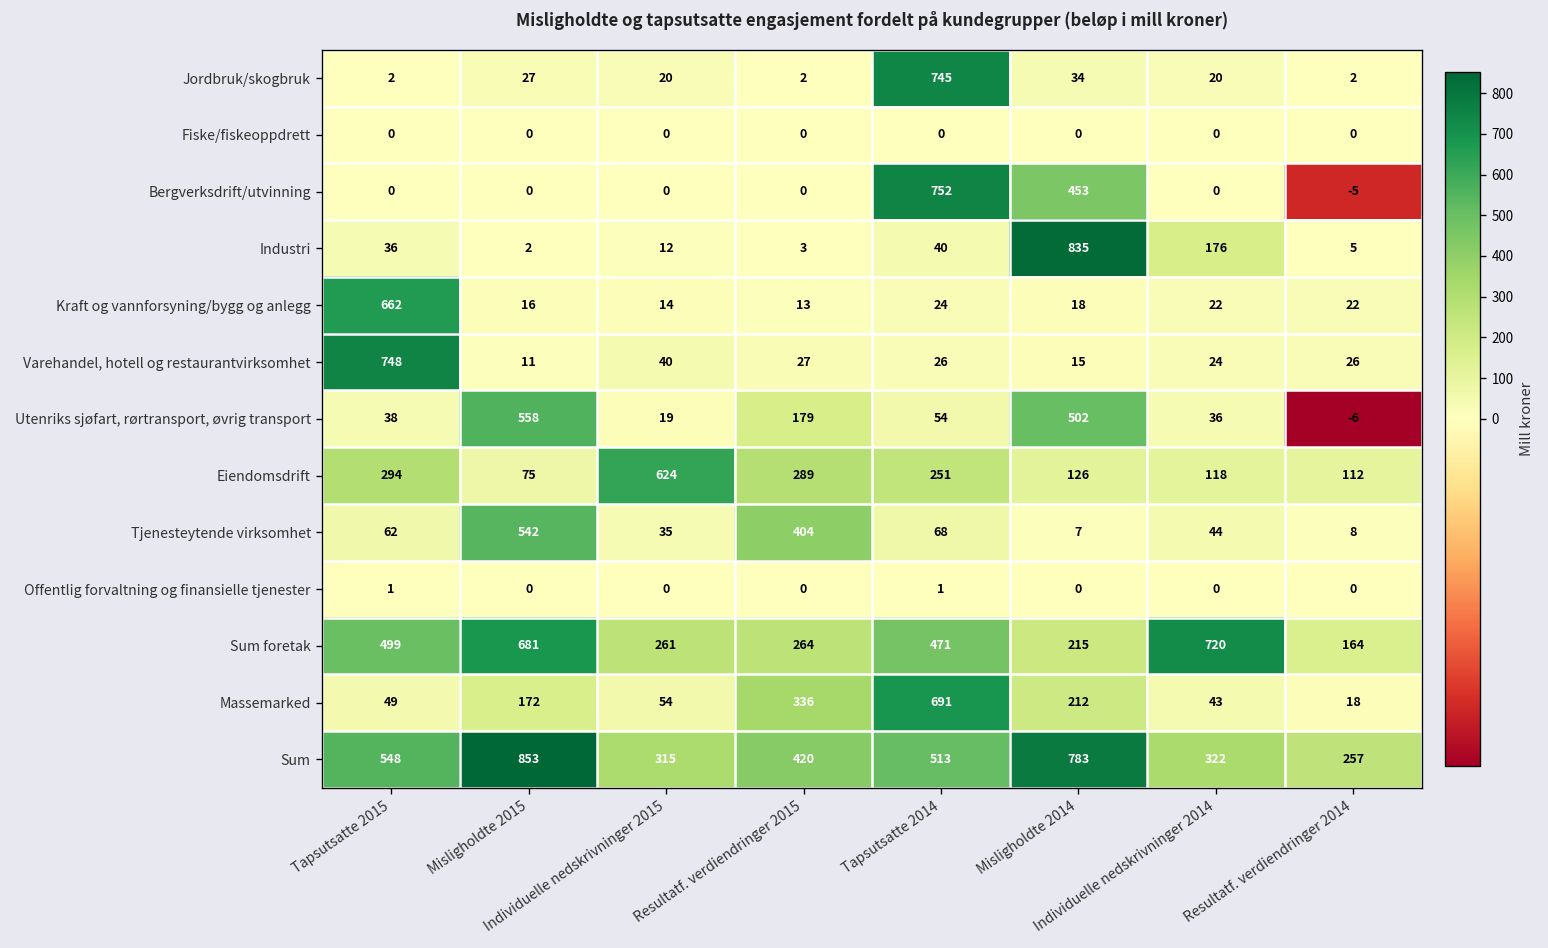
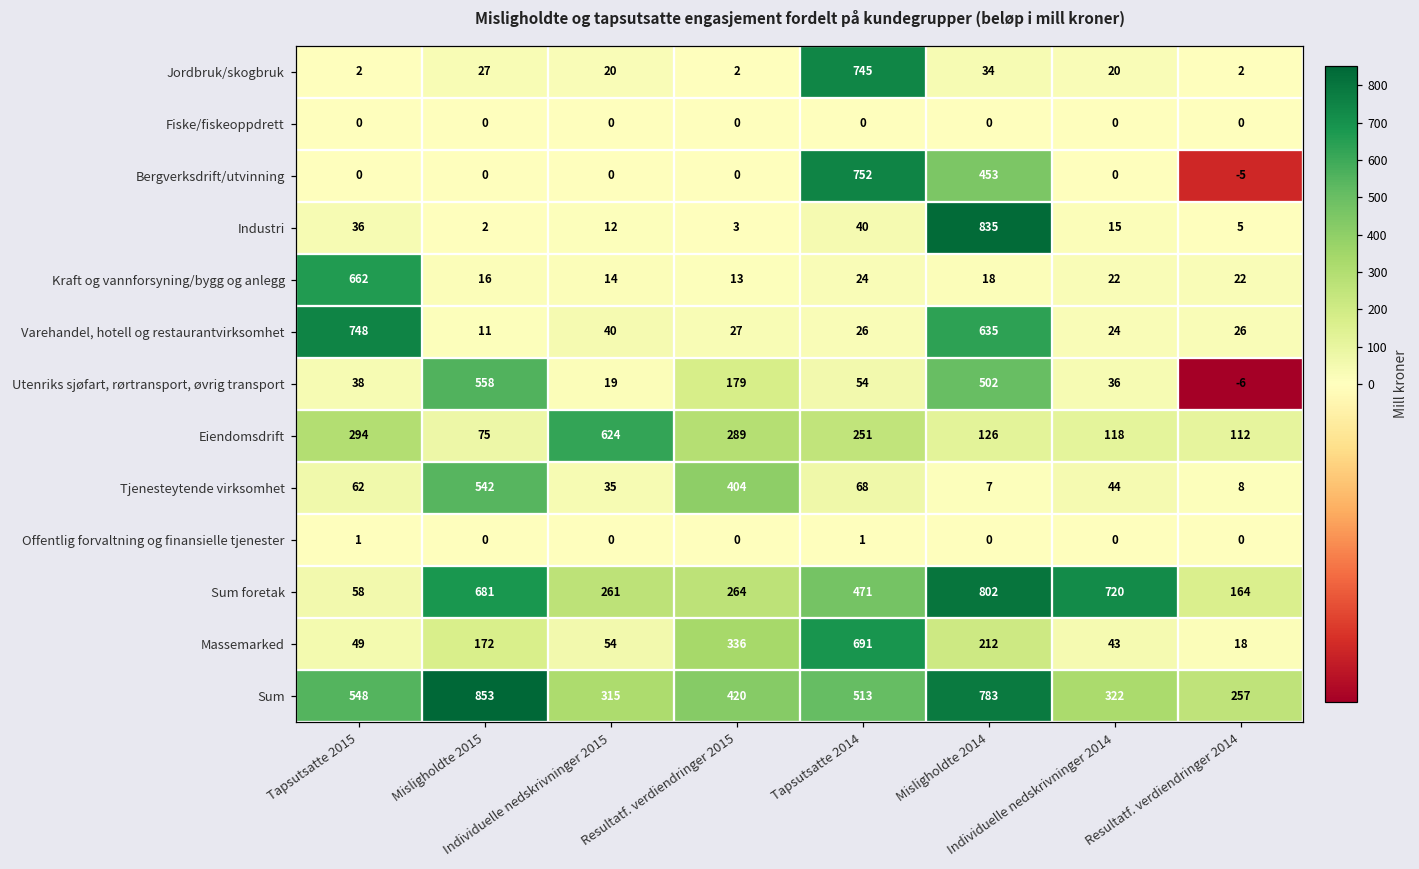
Industri, Individuelle nedskrivninger 2014: 176 -> 15
Varehandel, hotell og restaurantvirksomhet, Misligholdte 2014: 15 -> 635
Sum foretak, Tapsutsatte 2015: 499 -> 58
Sum foretak, Misligholdte 2014: 215 -> 802
